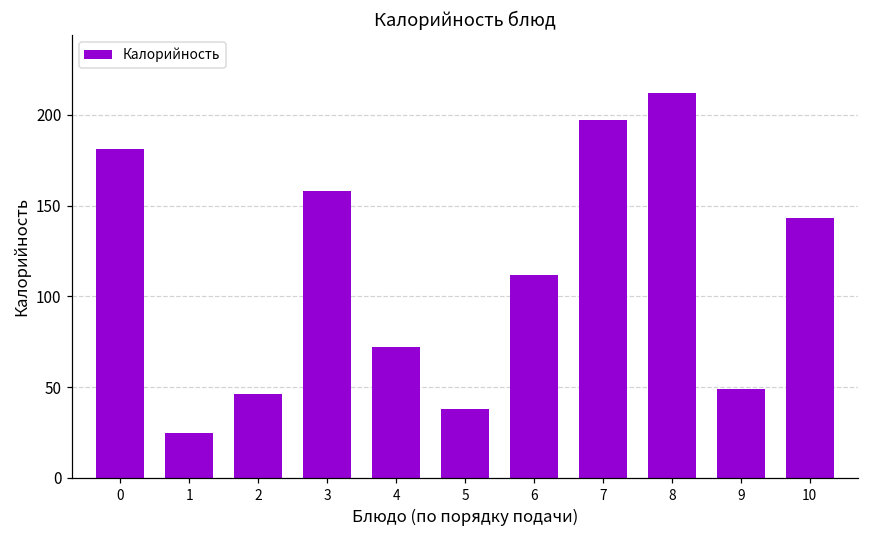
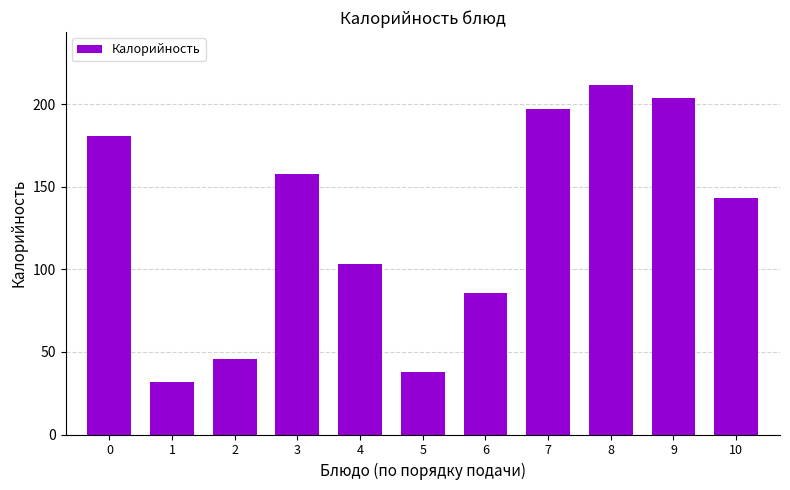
1: 25 -> 32
4: 72 -> 103
6: 112 -> 86
9: 49 -> 204
